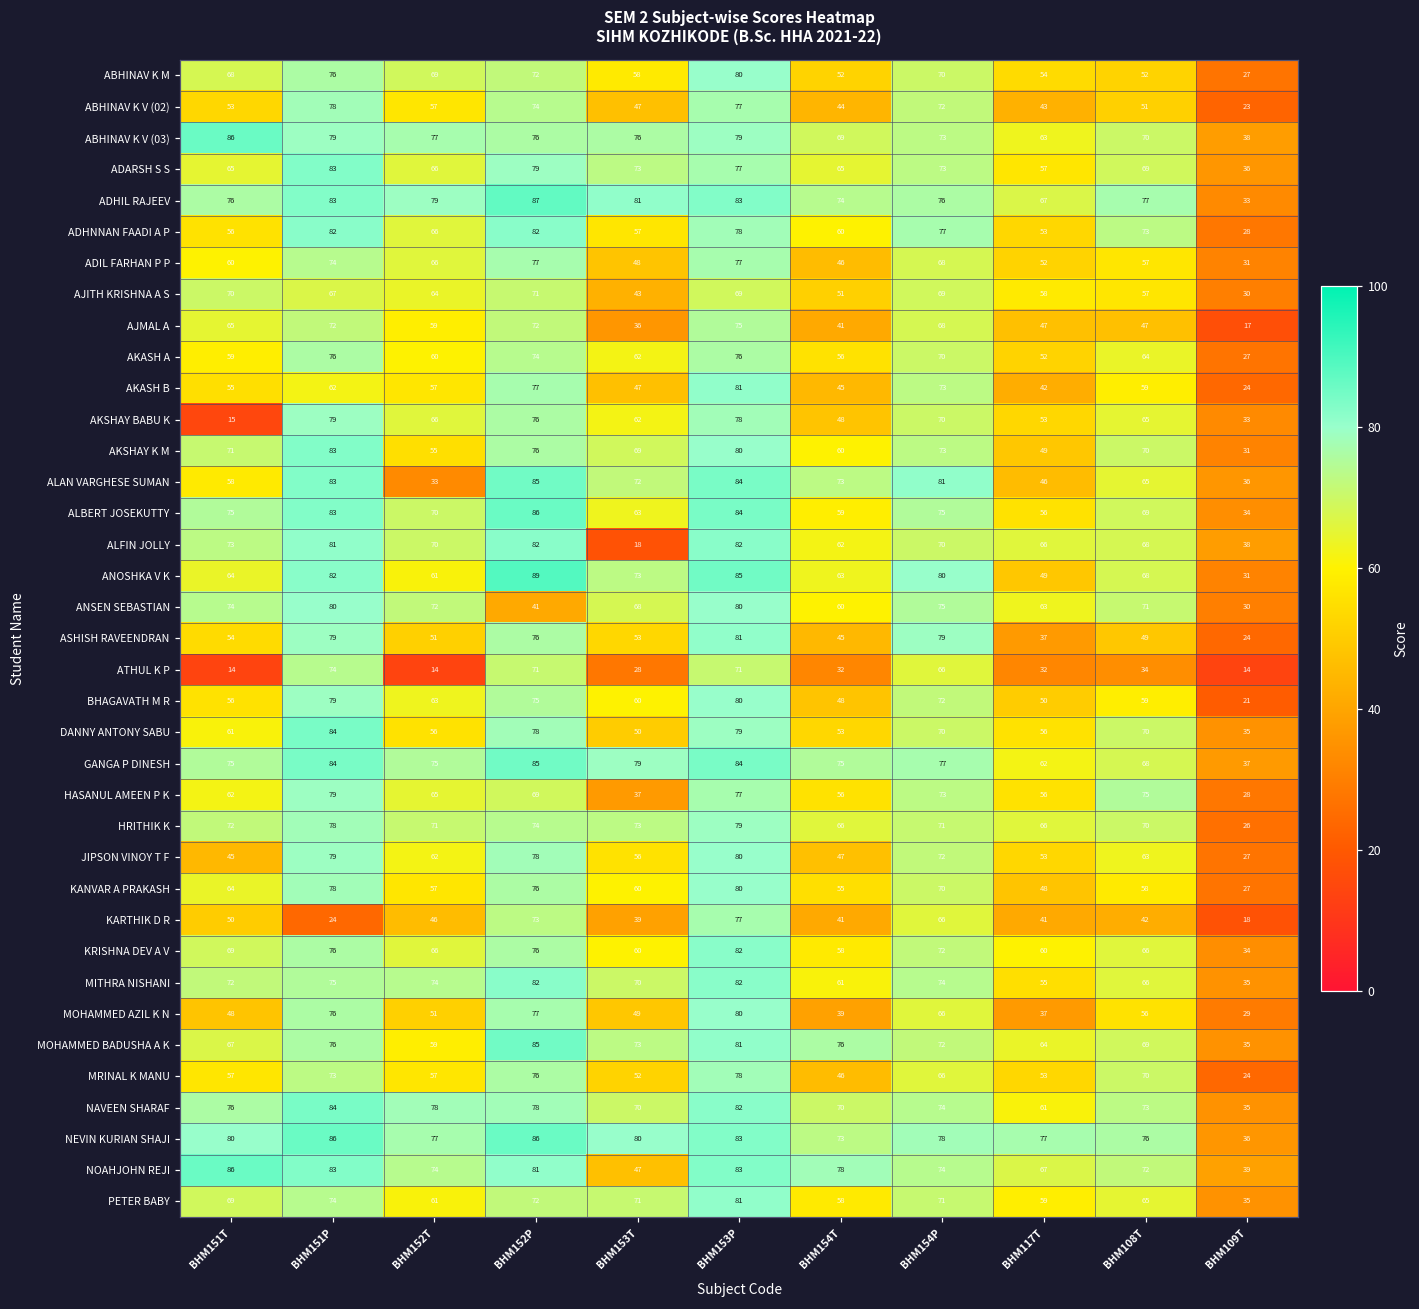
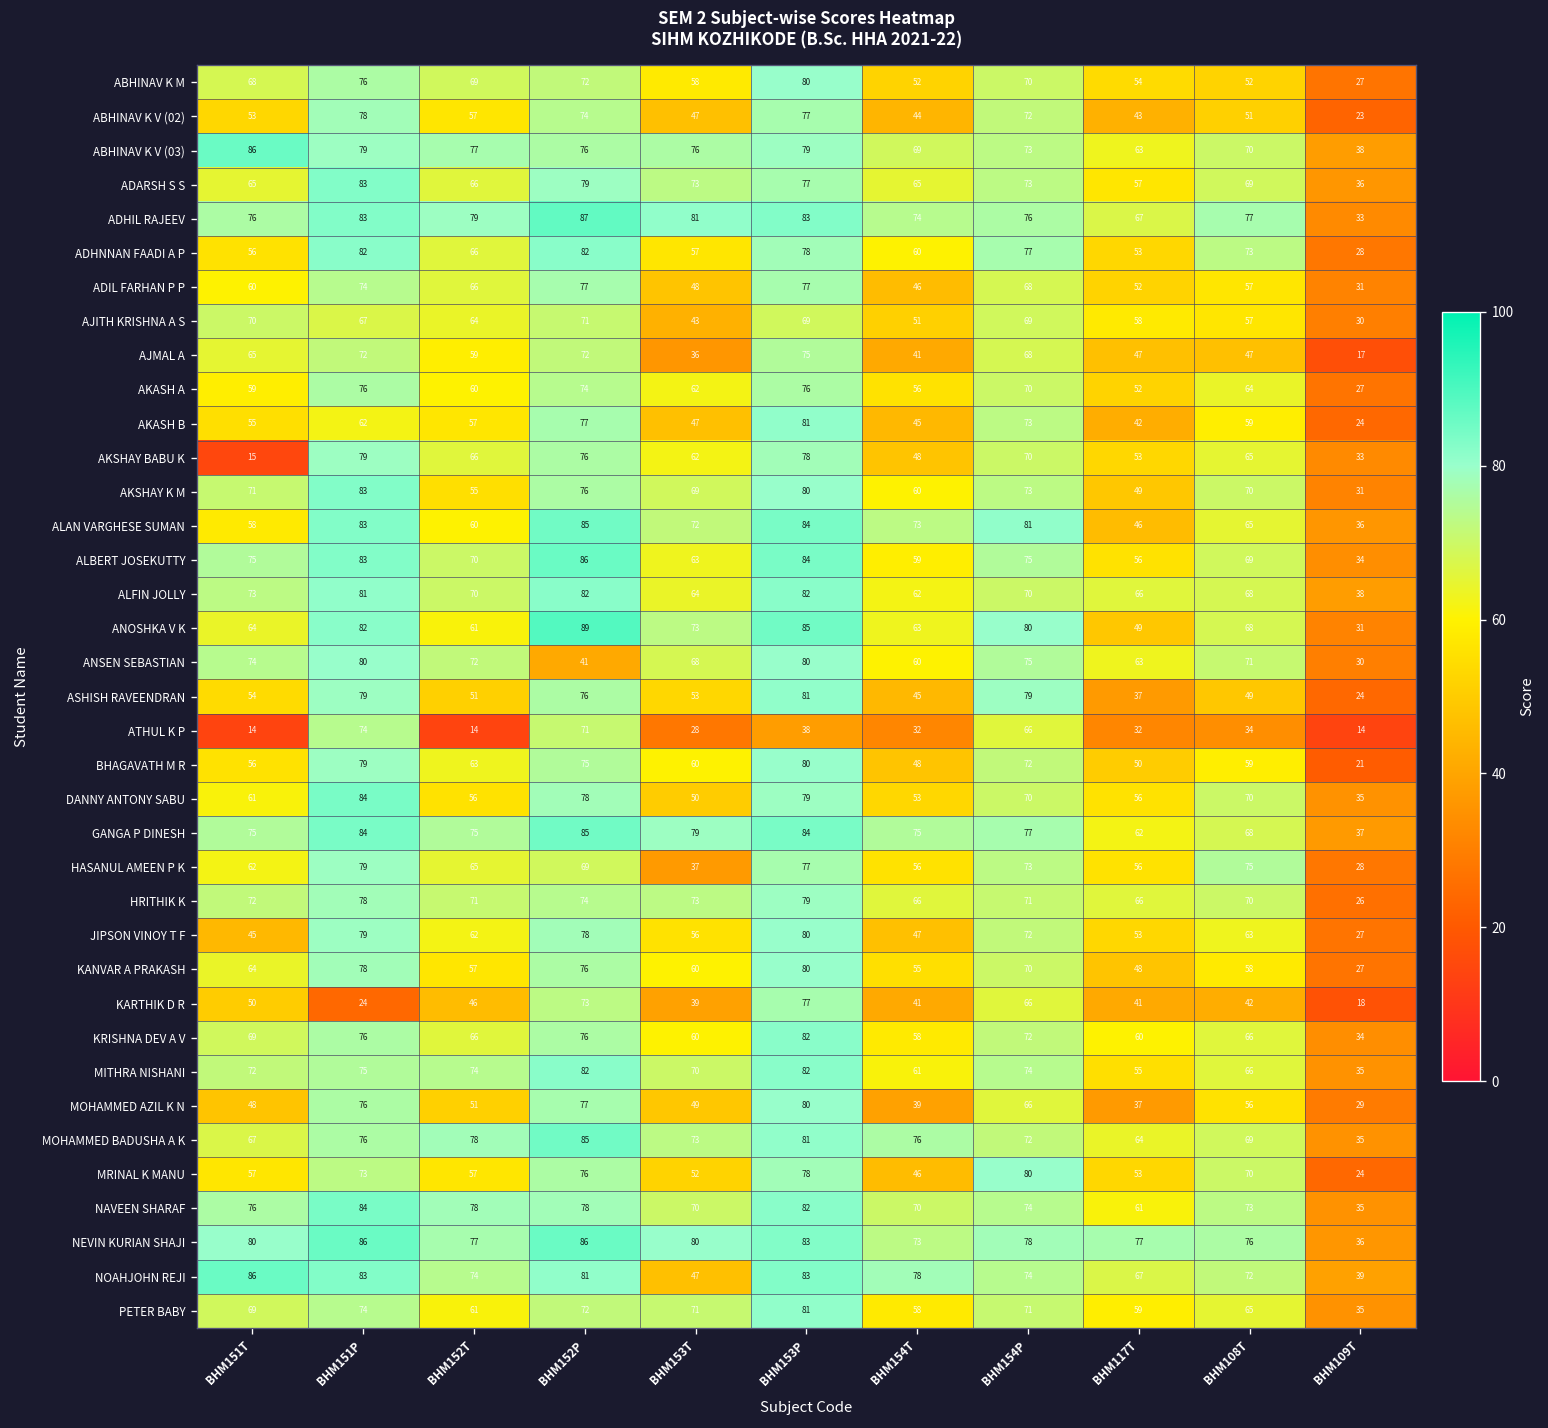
ALAN VARGHESE SUMAN, BHM152T: 33 -> 60
ALFIN JOLLY, BHM153T: 18 -> 64
ATHUL K P, BHM153P: 71 -> 38
MOHAMMED BADUSHA A K, BHM152T: 59 -> 78
MRINAL K MANU, BHM154P: 66 -> 80
